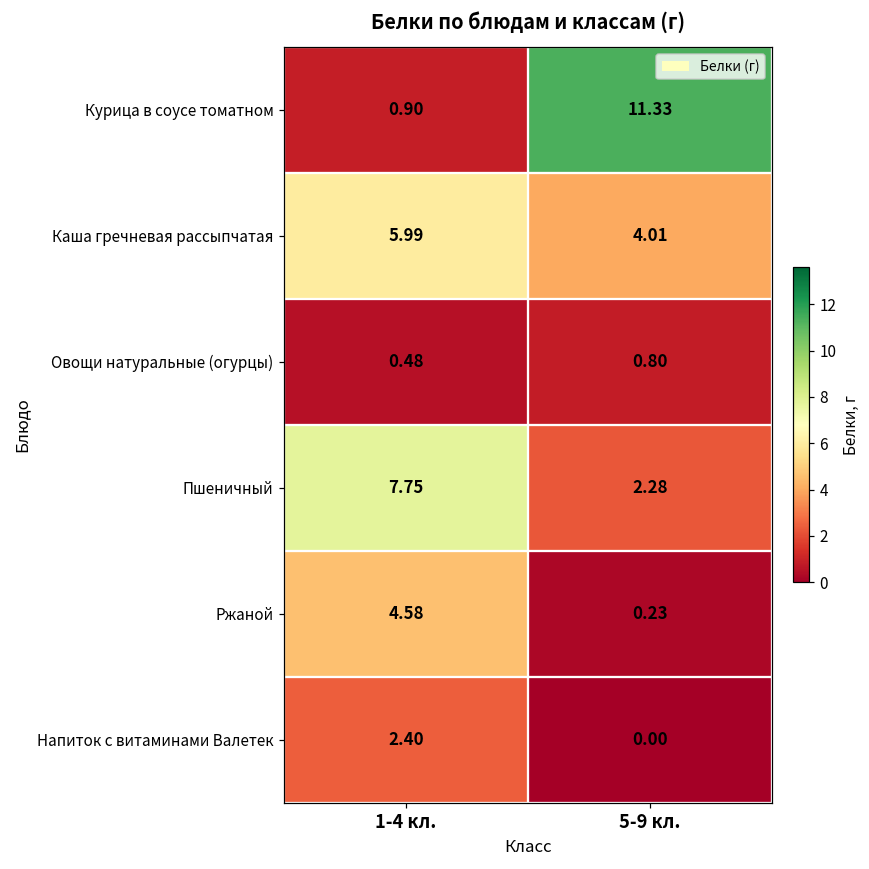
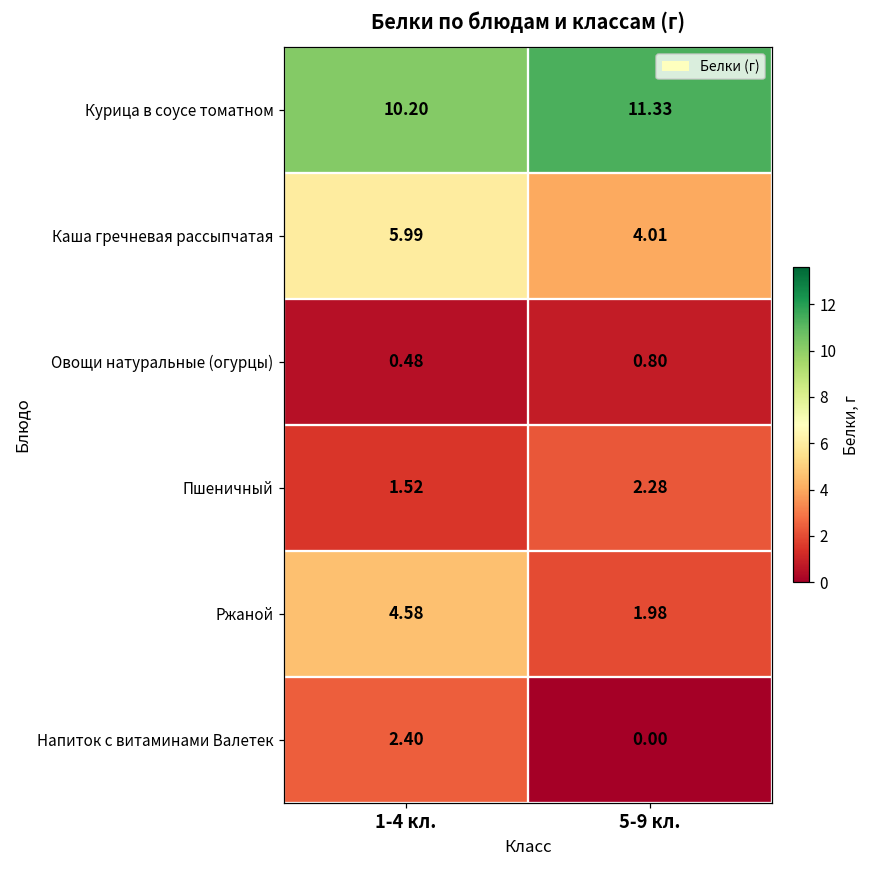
Курица в соусе томатном, 1-4 кл.: 0.90 -> 10.20
Пшеничный, 1-4 кл.: 7.75 -> 1.52
Ржаной, 5-9 кл.: 0.23 -> 1.98
